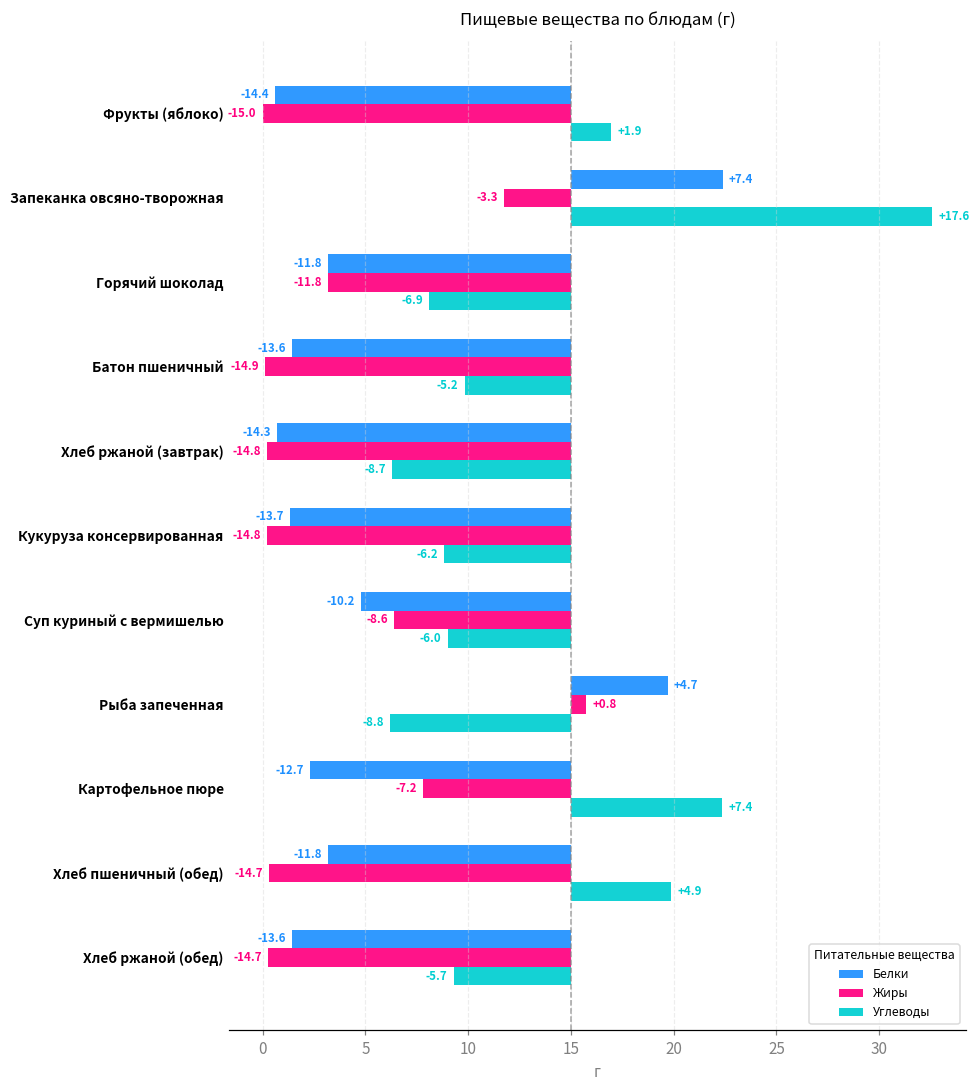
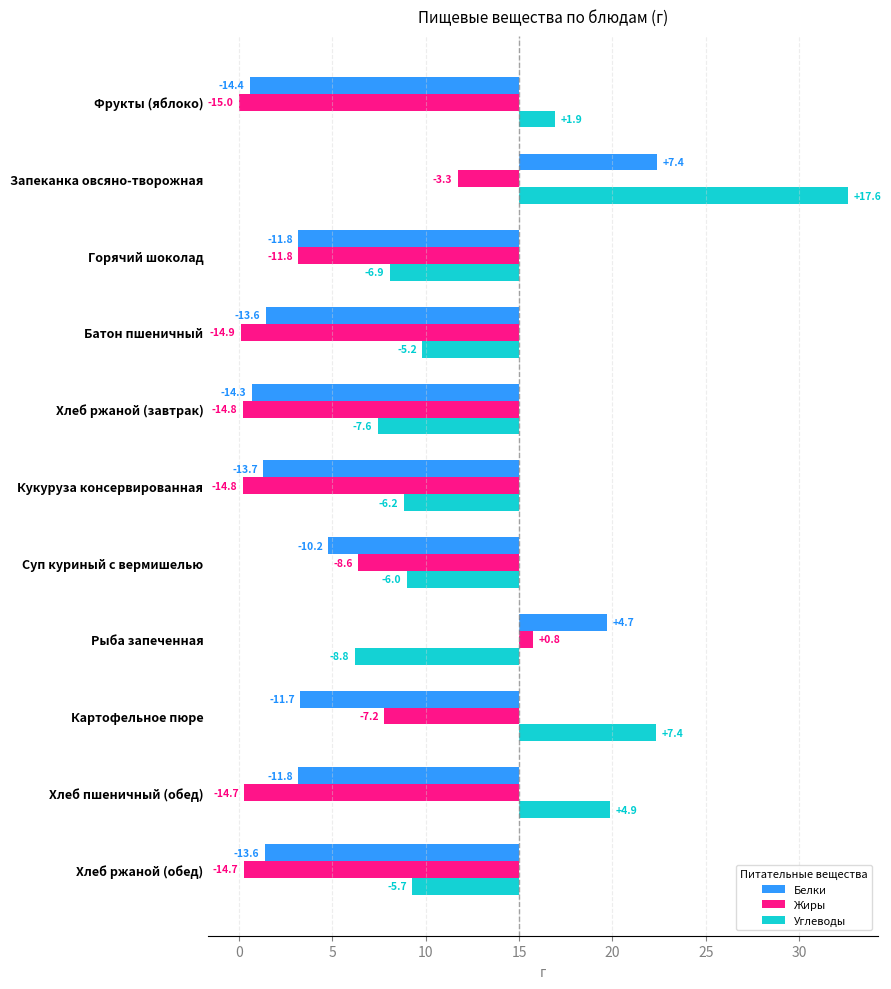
Углеводы, Хлеб ржаной (завтрак): -8.7 -> -7.6
Белки, Картофельное пюре: -12.7 -> -11.7
